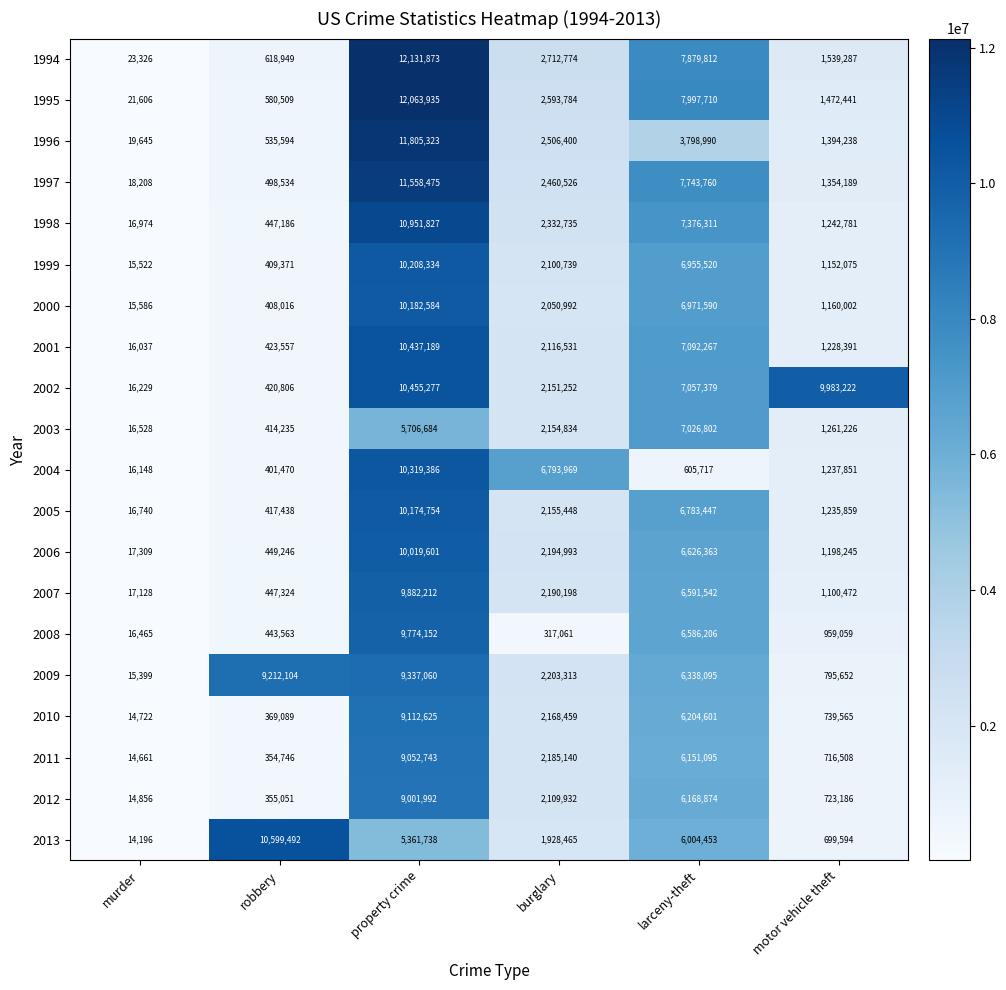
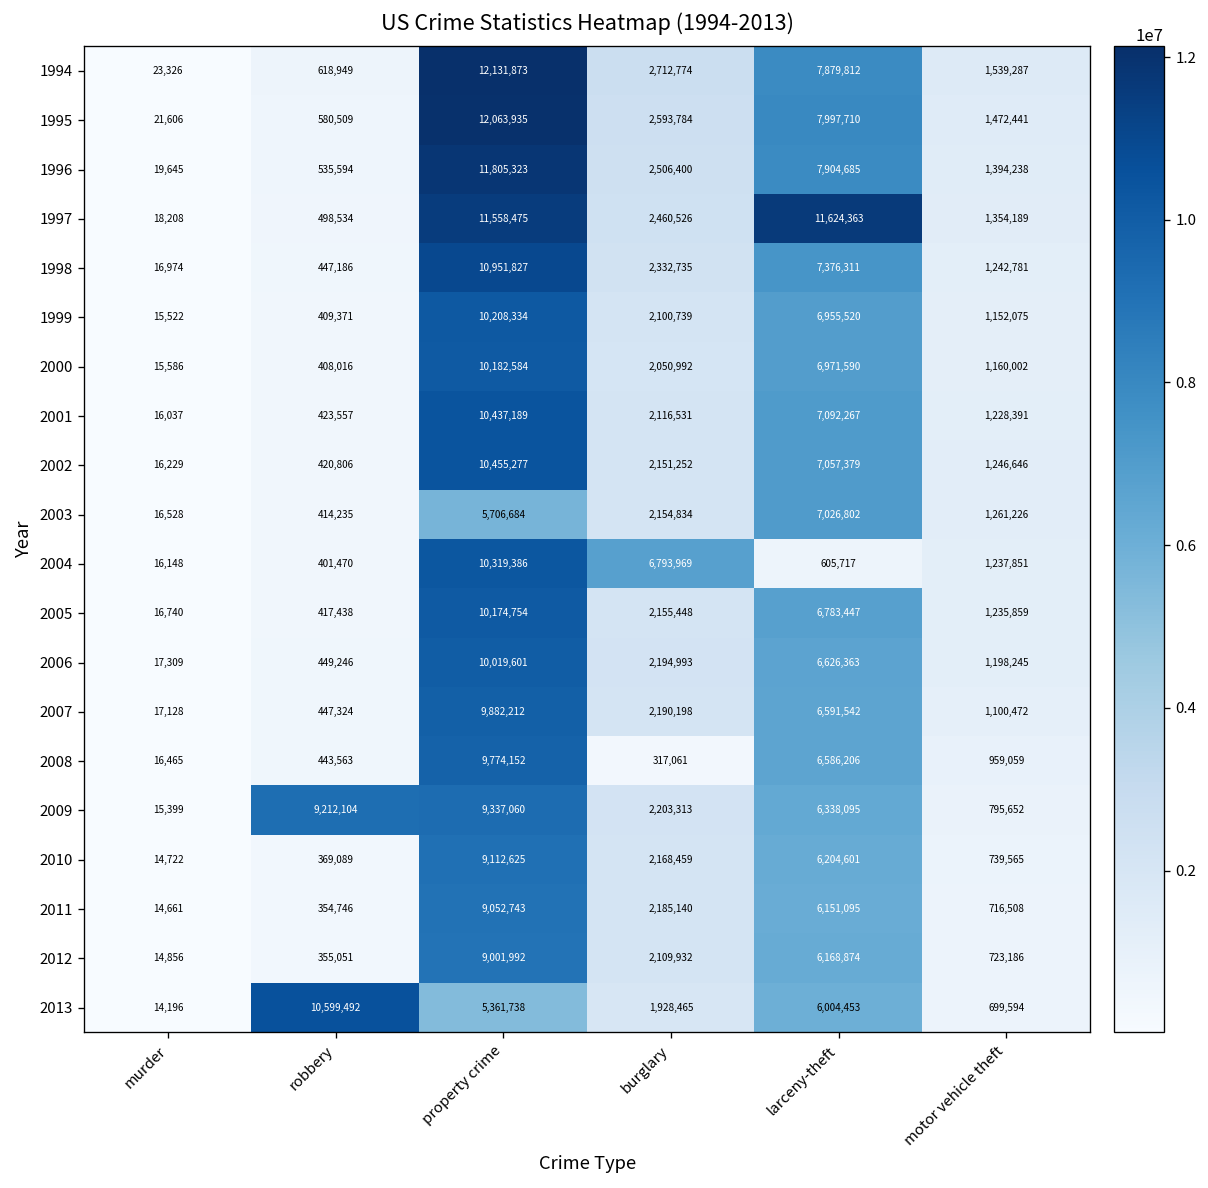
1996, larceny-theft: 3,798,990 -> 7,904,685
1997, larceny-theft: 7,743,760 -> 11,624,363
2002, motor vehicle theft: 9,983,222 -> 1,246,646
